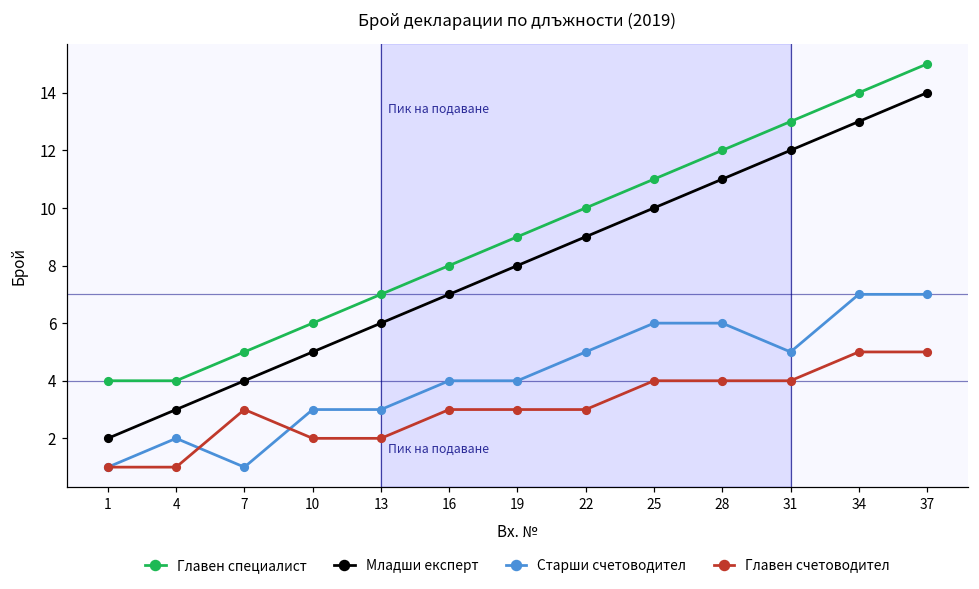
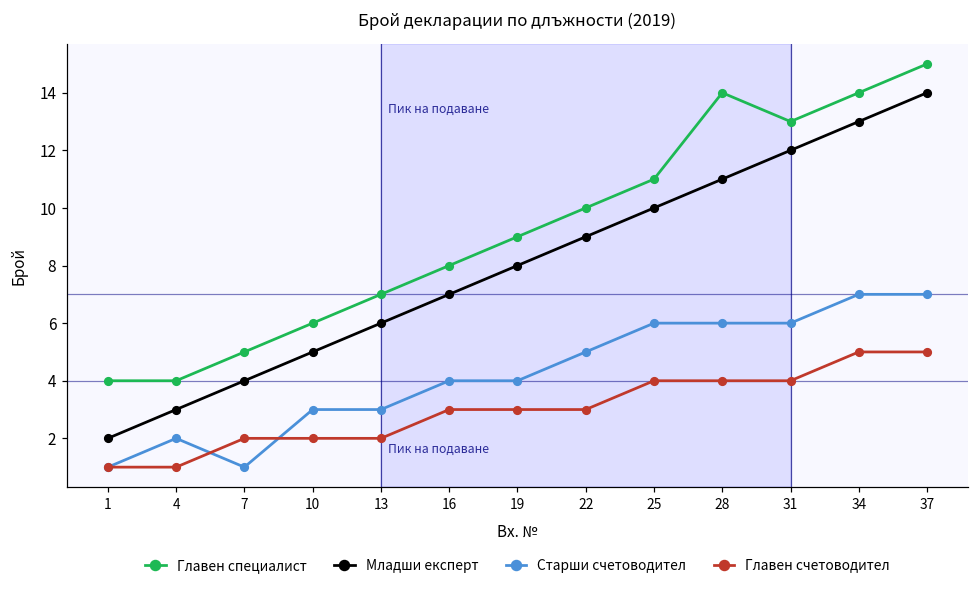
Главен счетоводител, 7: 3 -> 2
Главен специалист, 28: 12 -> 14
Старши счетоводител, 31: 5 -> 6
